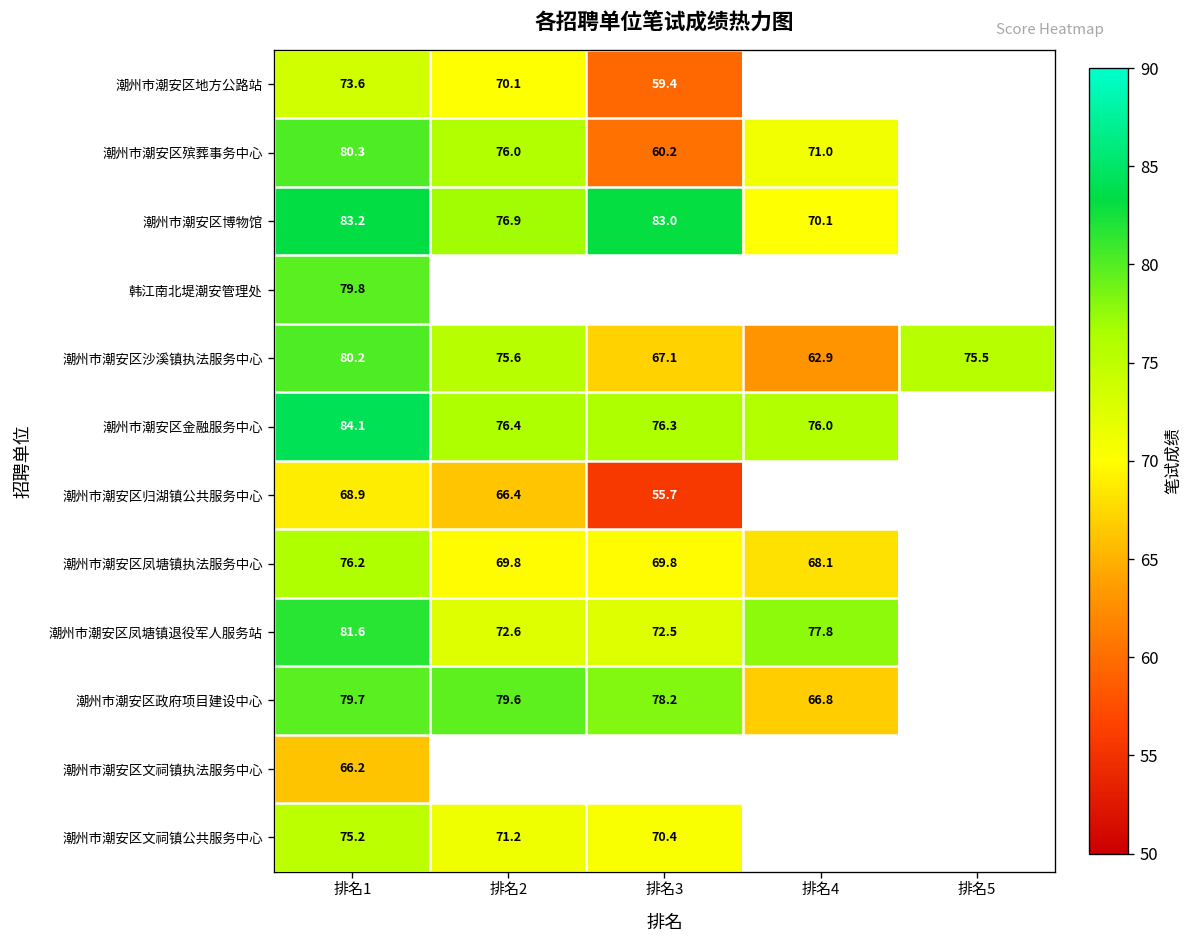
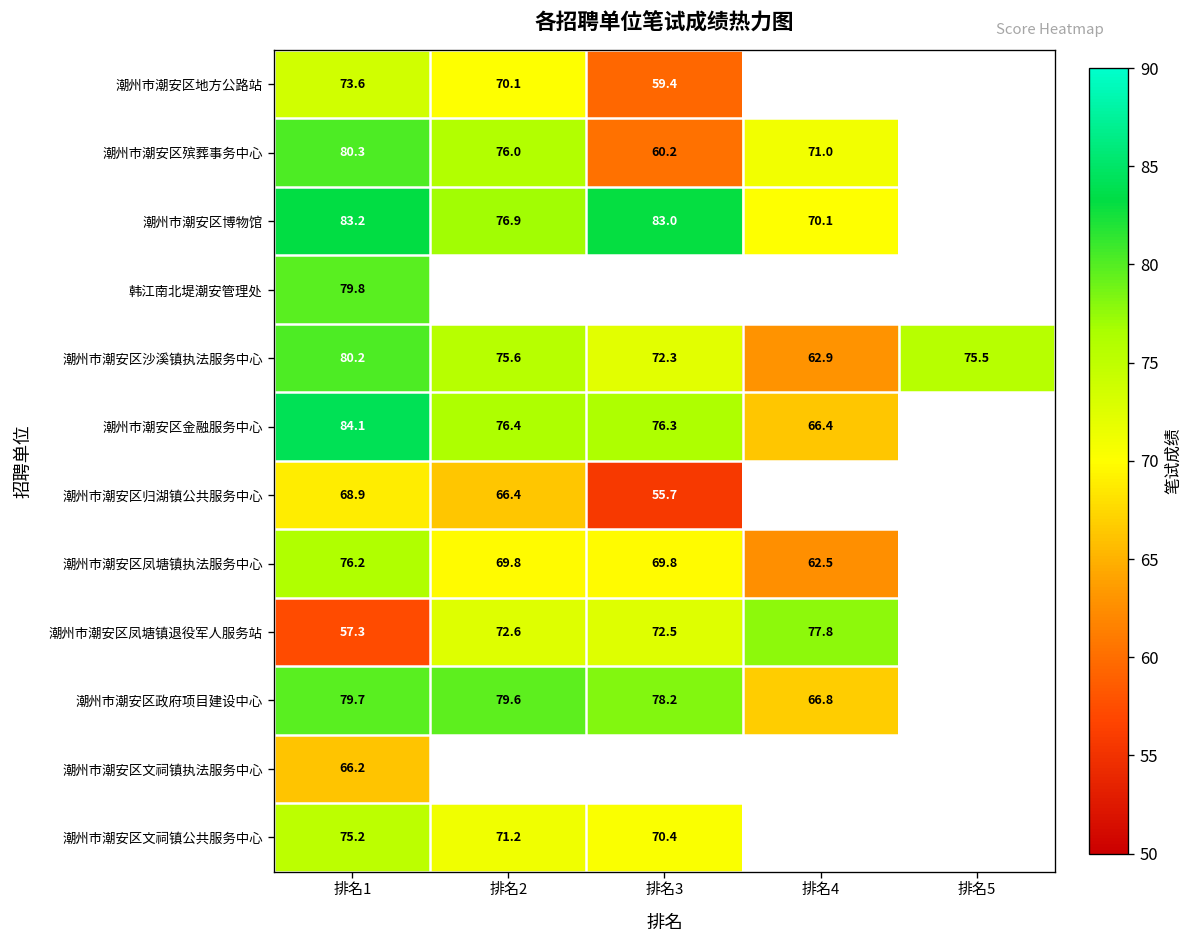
潮州市潮安区沙溪镇执法服务中心, 排名3: 67.1 -> 72.3
潮州市潮安区金融服务中心, 排名4: 76.0 -> 66.4
潮州市潮安区凤塘镇执法服务中心, 排名4: 68.1 -> 62.5
潮州市潮安区凤塘镇退役军人服务站, 排名1: 81.6 -> 57.3
